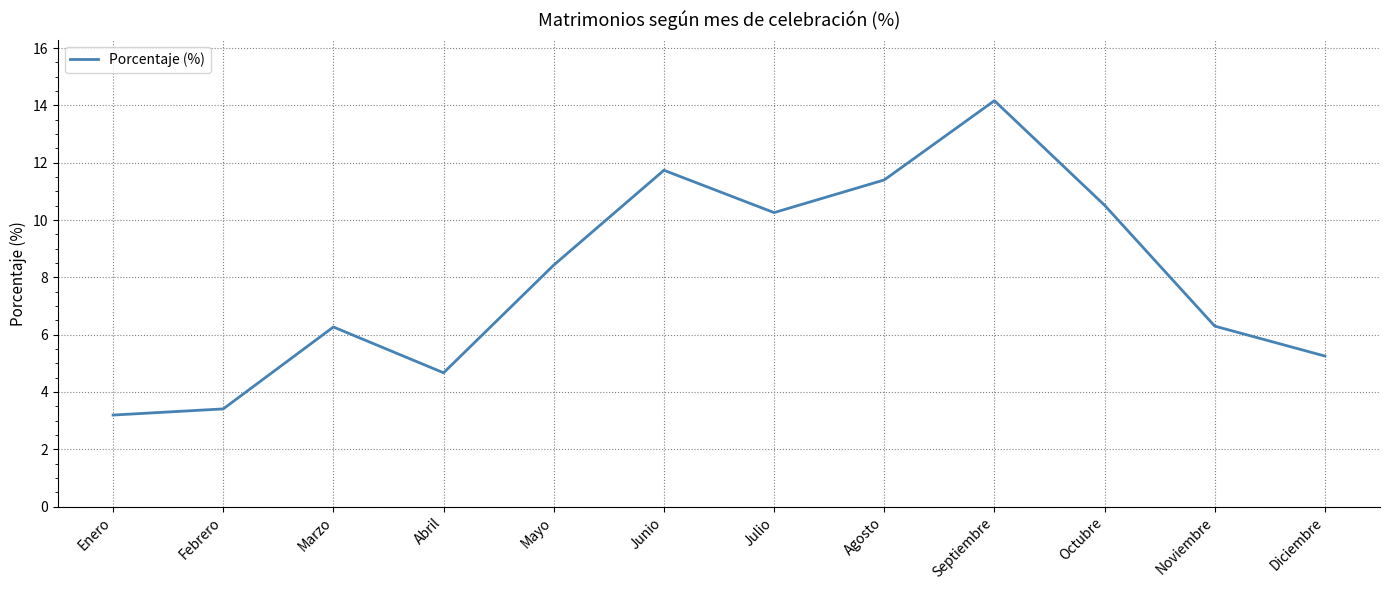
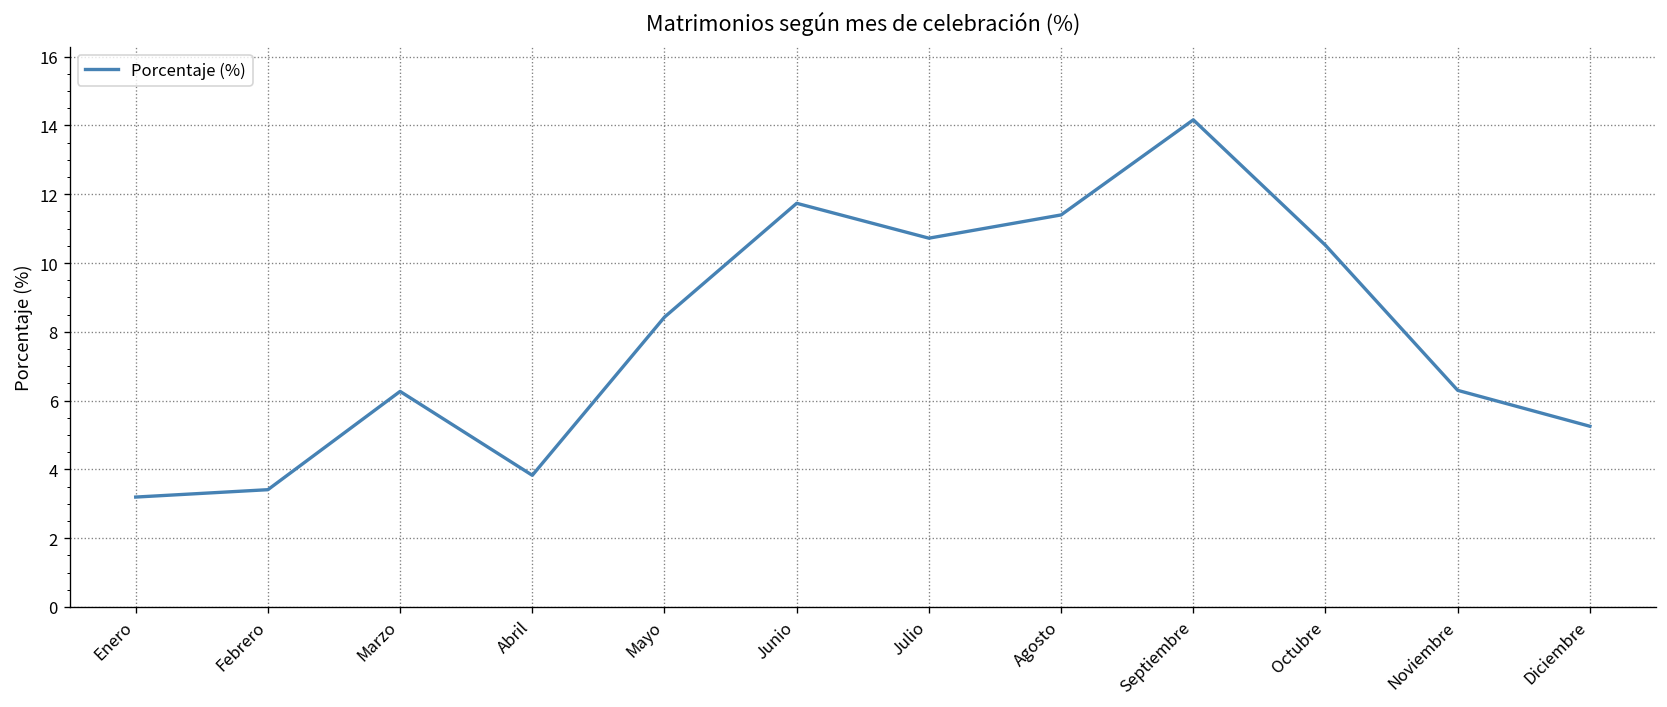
Abril: 4.7 -> 3.8
Julio: 10.3 -> 10.7
